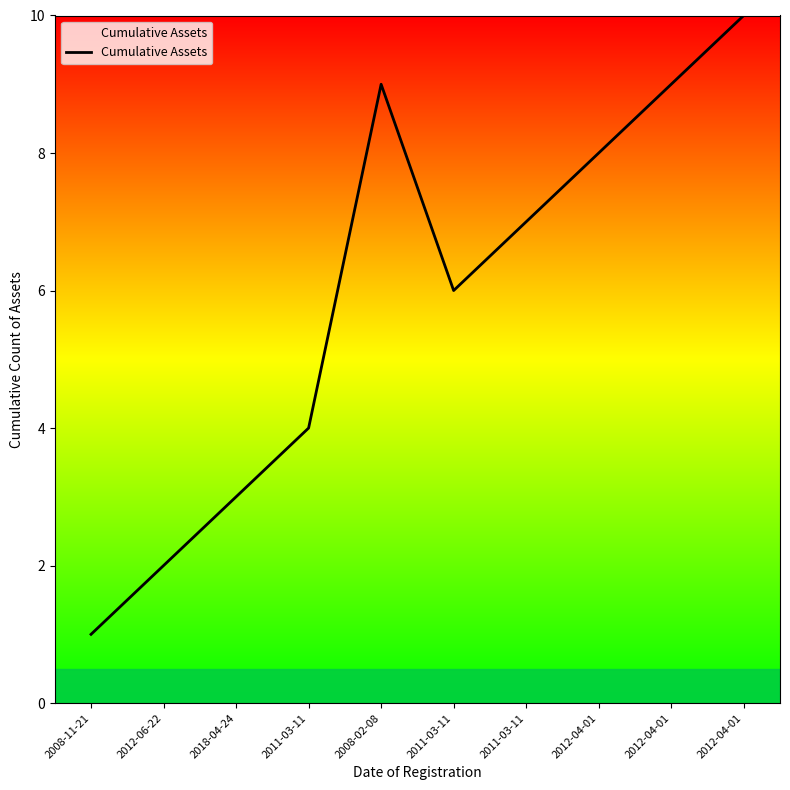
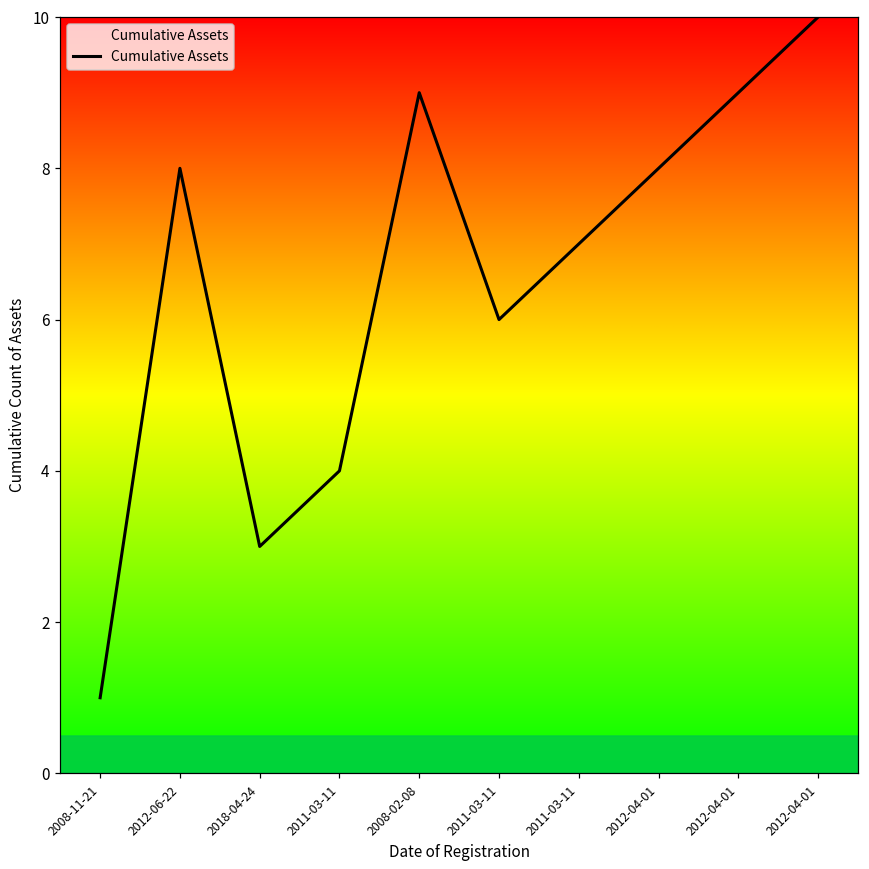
2012-06-22: 2 -> 8
